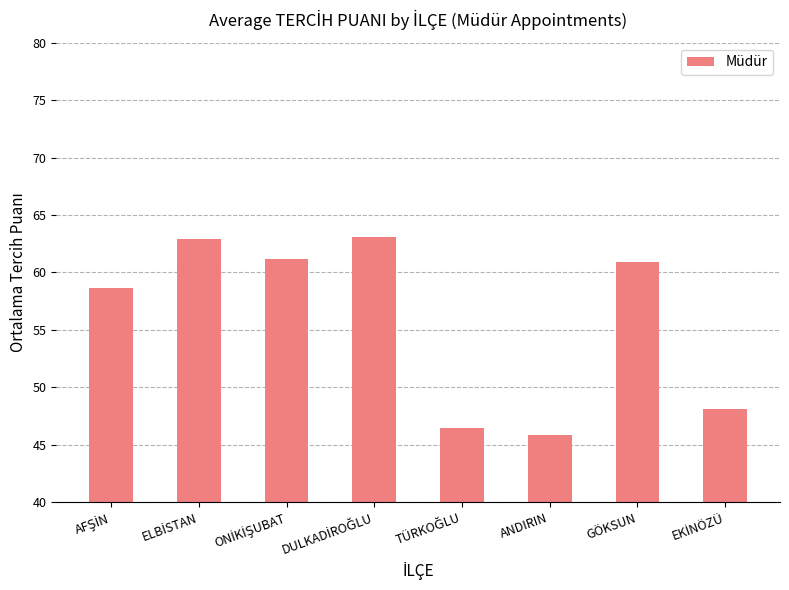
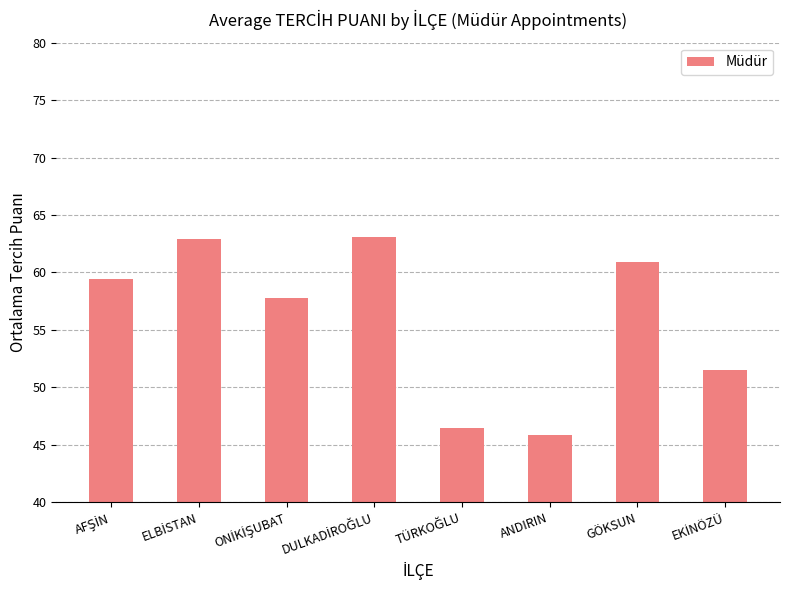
AFŞİN: 58.6 -> 59.4
ONİKİŞUBAT: 61.2 -> 57.8
EKİNÖZÜ: 48.1 -> 51.5
